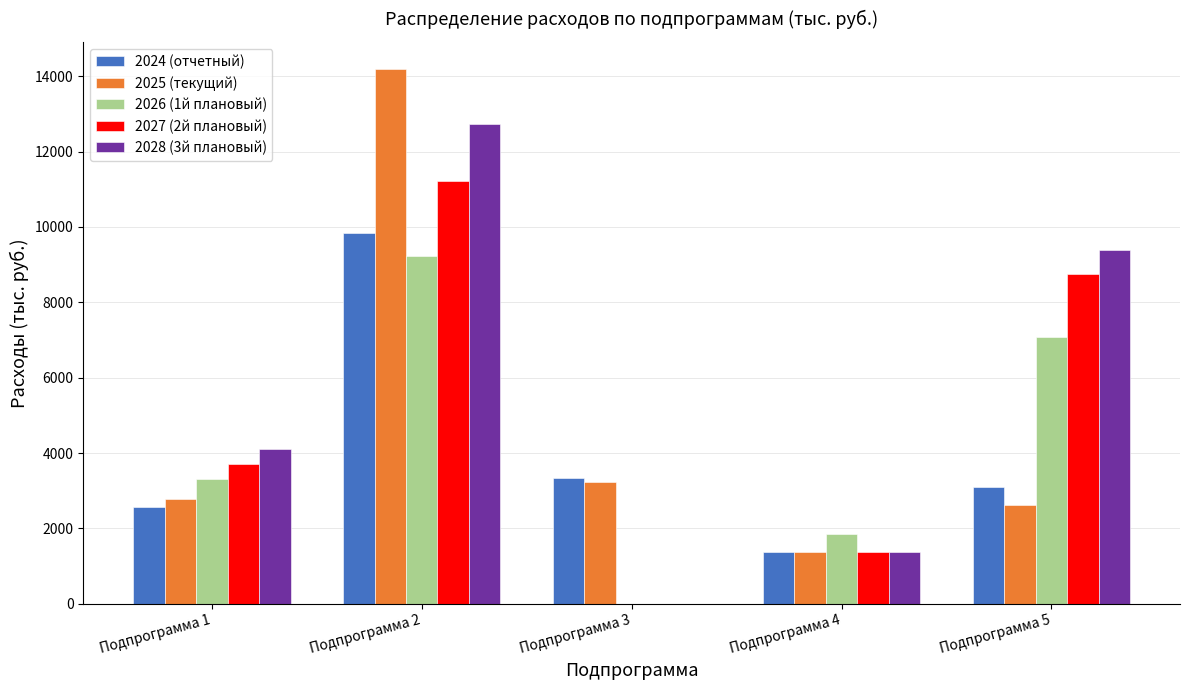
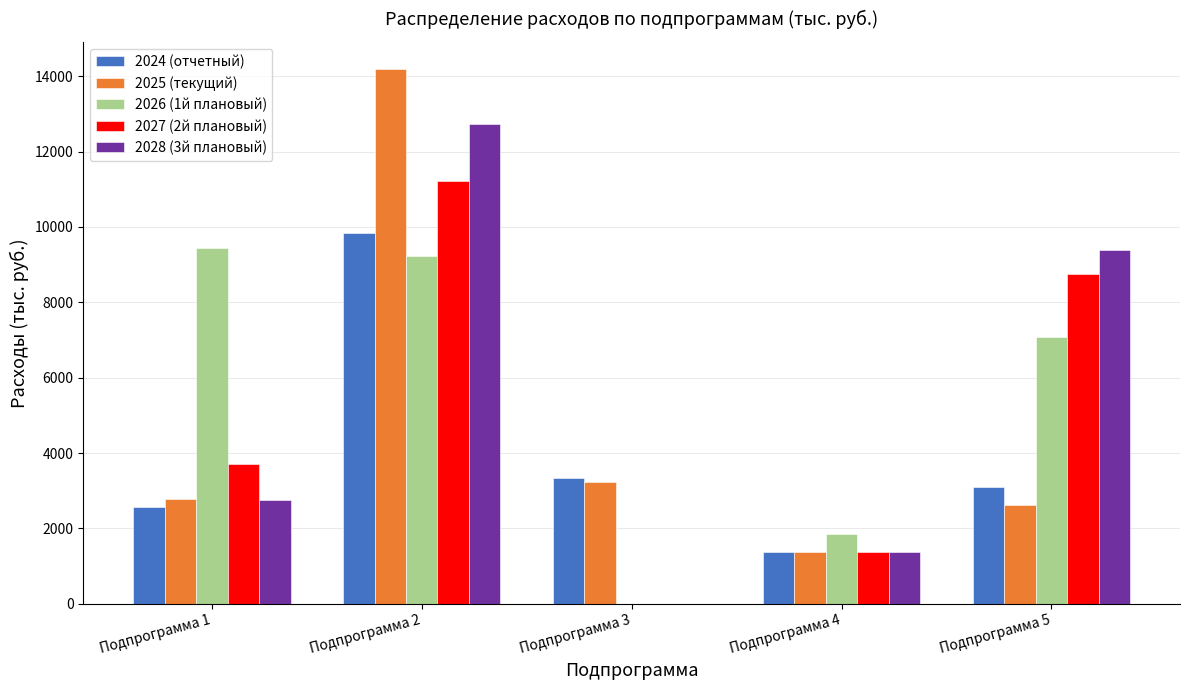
2026 (1й плановый), Подпрограмма 1: 3300 -> 9400
2028 (3й плановый), Подпрограмма 1: 4100 -> 2700
